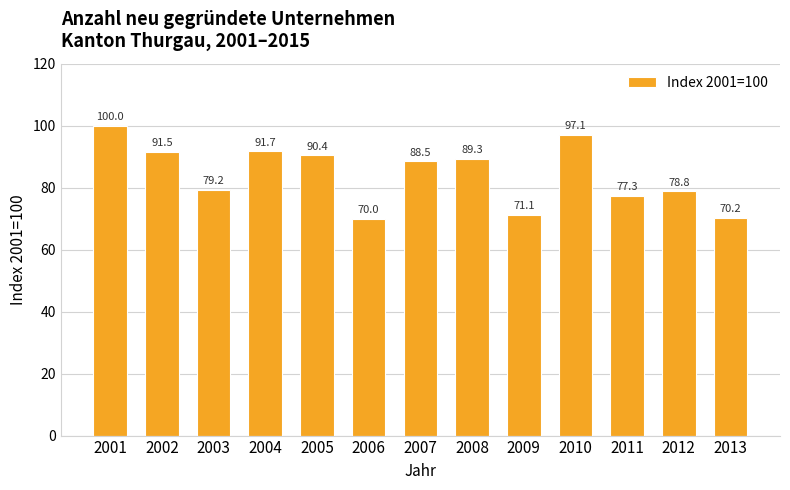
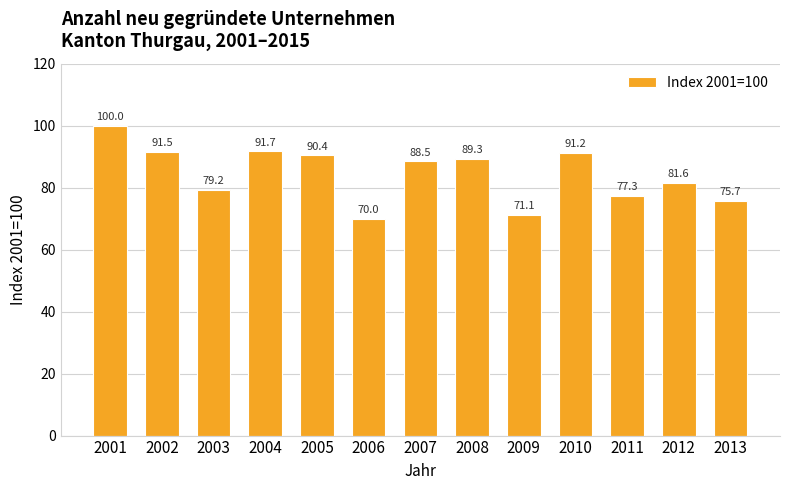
2010: 97.1 -> 91.2
2012: 78.8 -> 81.6
2013: 70.2 -> 75.7
